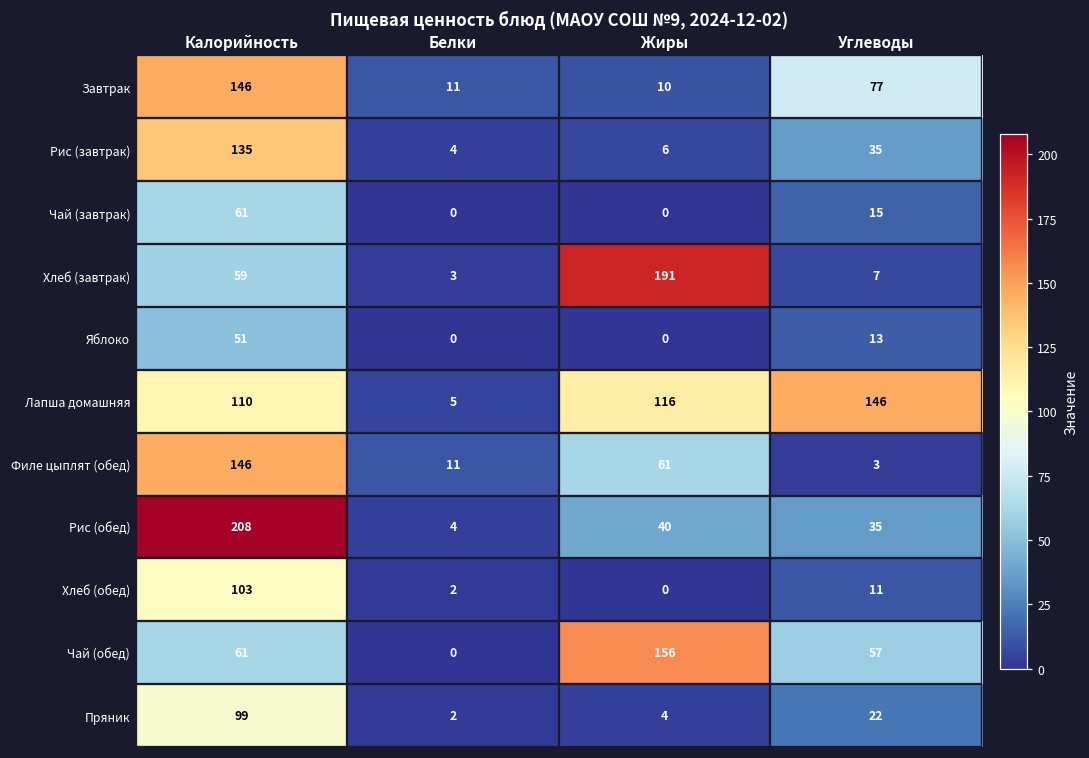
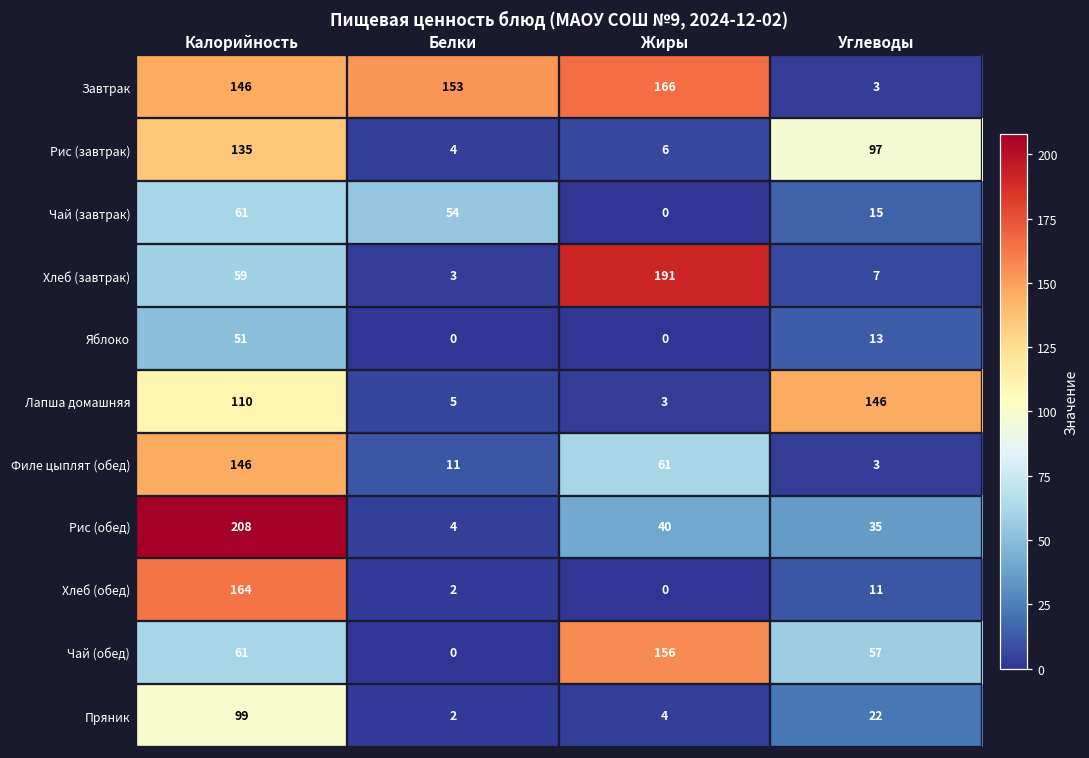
Завтрак, Белки: 11 -> 153
Завтрак, Жиры: 10 -> 166
Завтрак, Углеводы: 77 -> 3
Рис (завтрак), Углеводы: 35 -> 97
Чай (завтрак), Белки: 0 -> 54
Лапша домашняя, Жиры: 116 -> 3
Хлеб (обед), Калорийность: 103 -> 164
